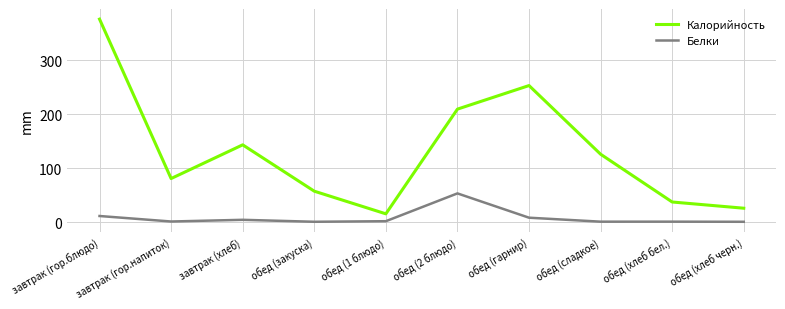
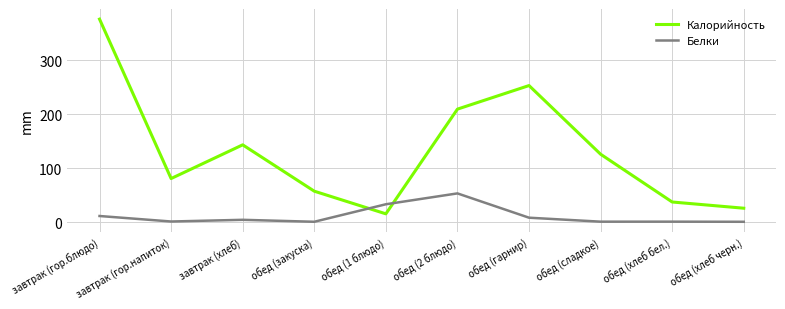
Белки, обед (1 блюдо): 0 -> 30
